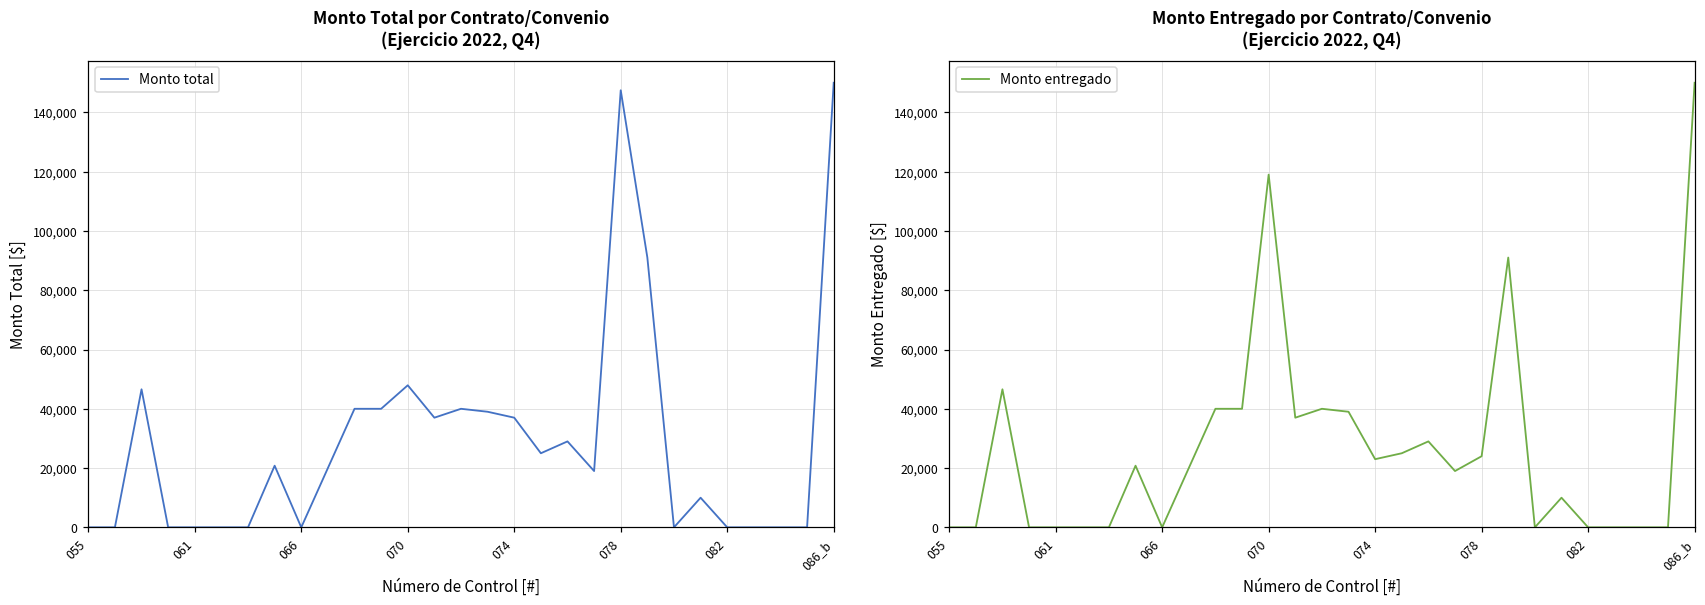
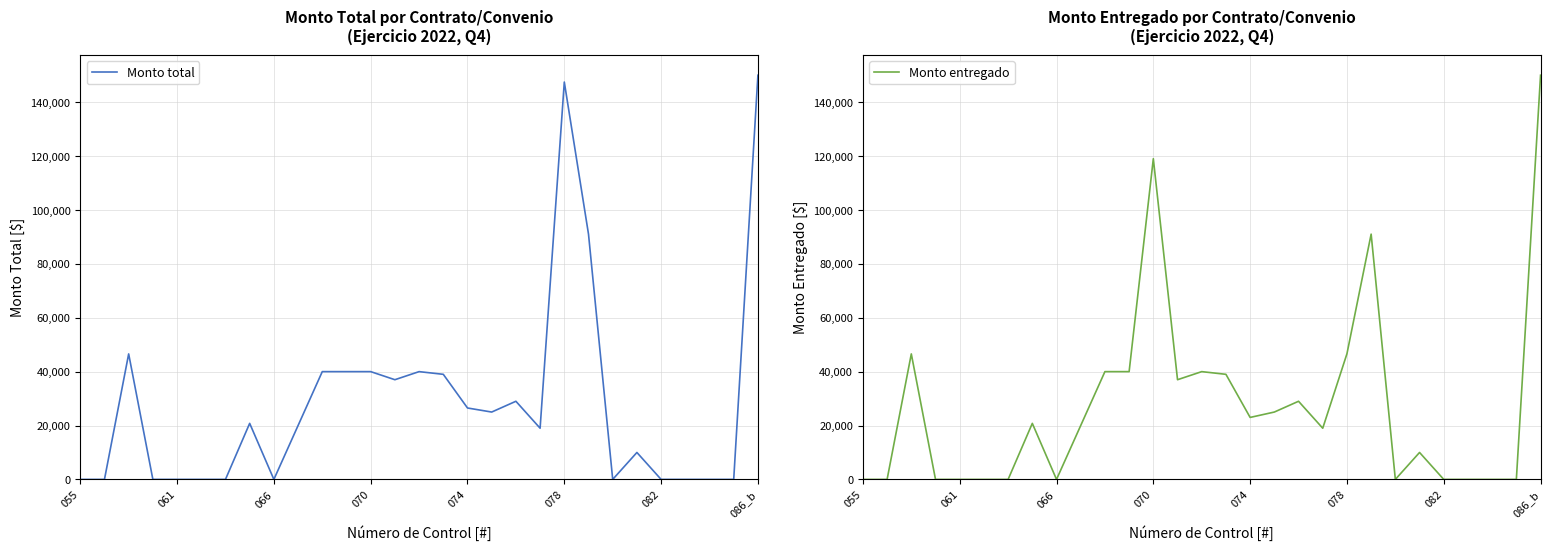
Monto Total por Contrato/Convenio (Ejercicio 2022, Q4), 070: 48,000 -> 40,000
Monto Total por Contrato/Convenio (Ejercicio 2022, Q4), 074: 37,000 -> 27,000
Monto Entregado por Contrato/Convenio (Ejercicio 2022, Q4), 078: 24,000 -> 47,000
